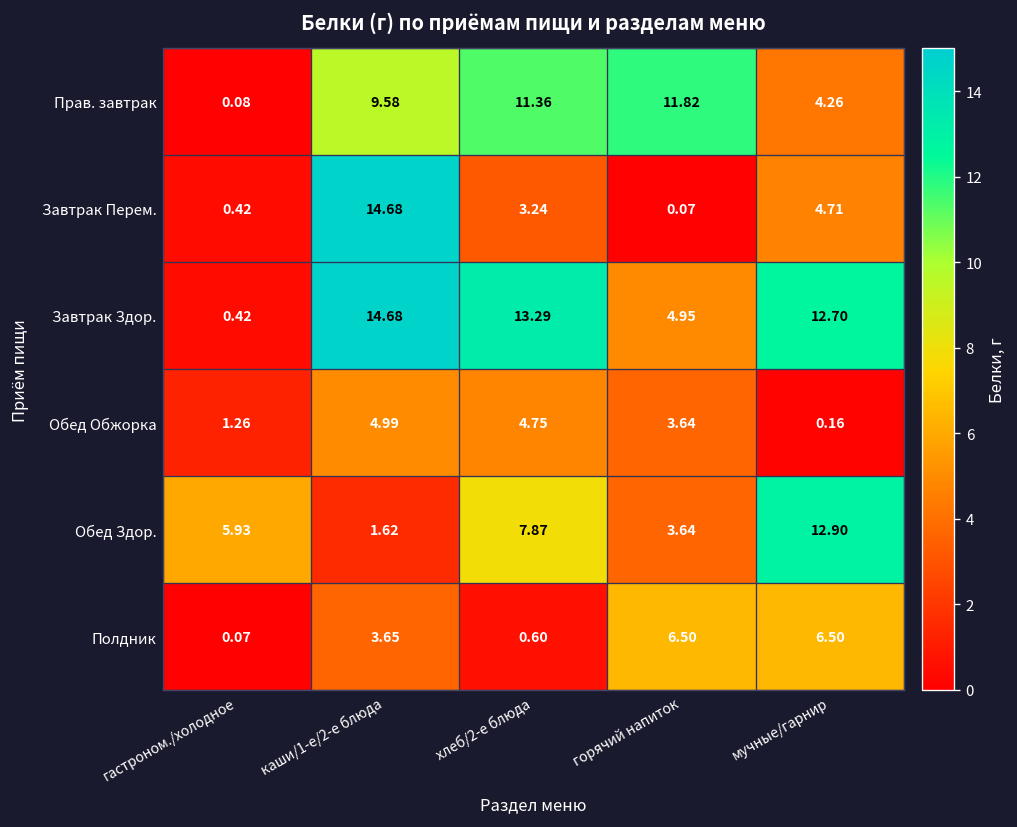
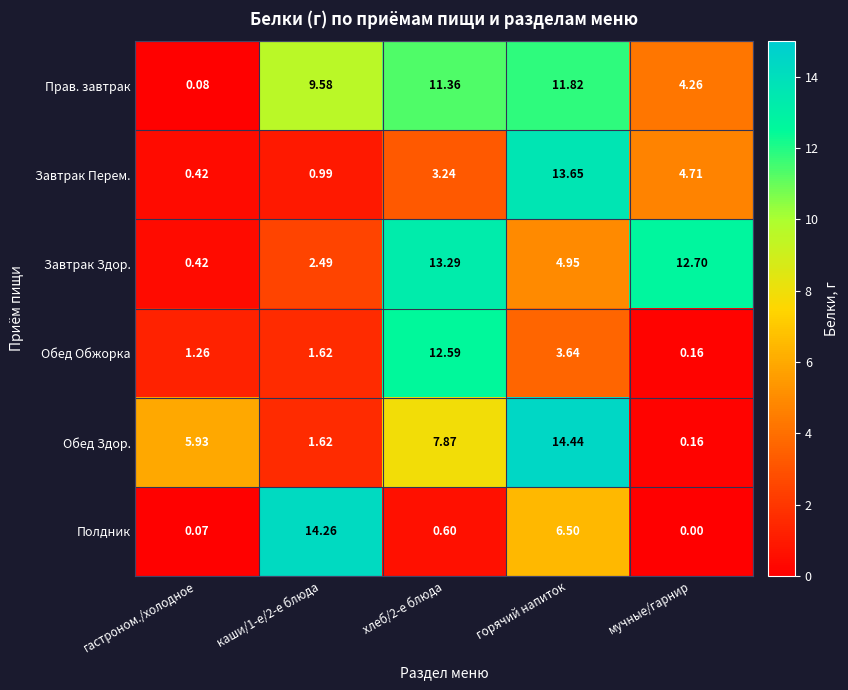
Завтрак Перем., каши/1-е/2-е блюда: 14.68 -> 0.99
Завтрак Перем., горячий напиток: 0.07 -> 13.65
Завтрак Здор., каши/1-е/2-е блюда: 14.68 -> 2.49
Обед Обжорка, каши/1-е/2-е блюда: 4.99 -> 1.62
Обед Обжорка, хлеб/2-е блюда: 4.75 -> 12.59
Обед Здор., горячий напиток: 3.64 -> 14.44
Обед Здор., мучные/гарнир: 12.90 -> 0.16
Полдник, каши/1-е/2-е блюда: 3.65 -> 14.26
Полдник, мучные/гарнир: 6.50 -> 0.00
